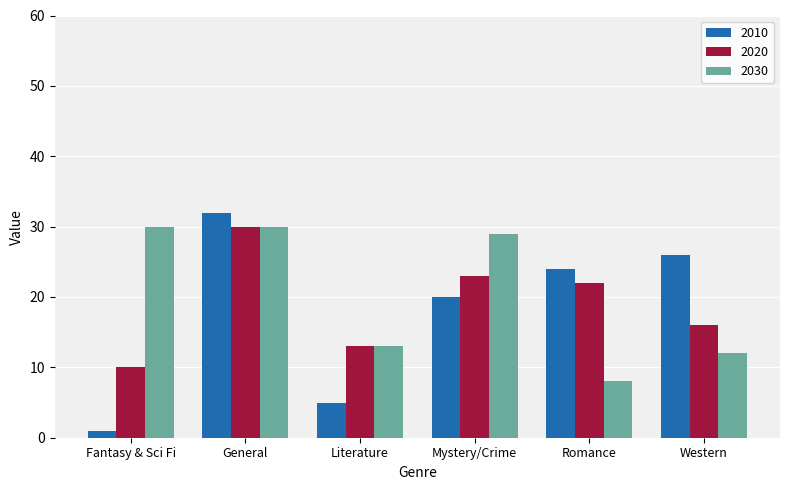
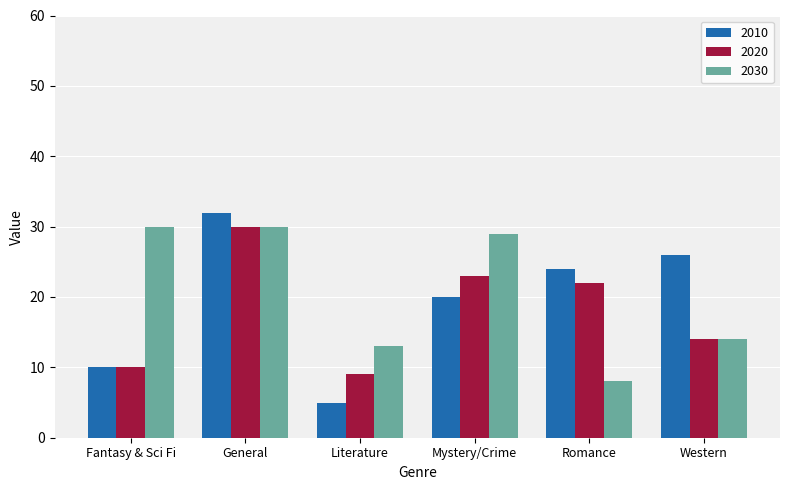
2010, Fantasy & Sci Fi: 1 -> 10
2020, Literature: 13 -> 9
2020, Western: 16 -> 14
2030, Western: 12 -> 14
